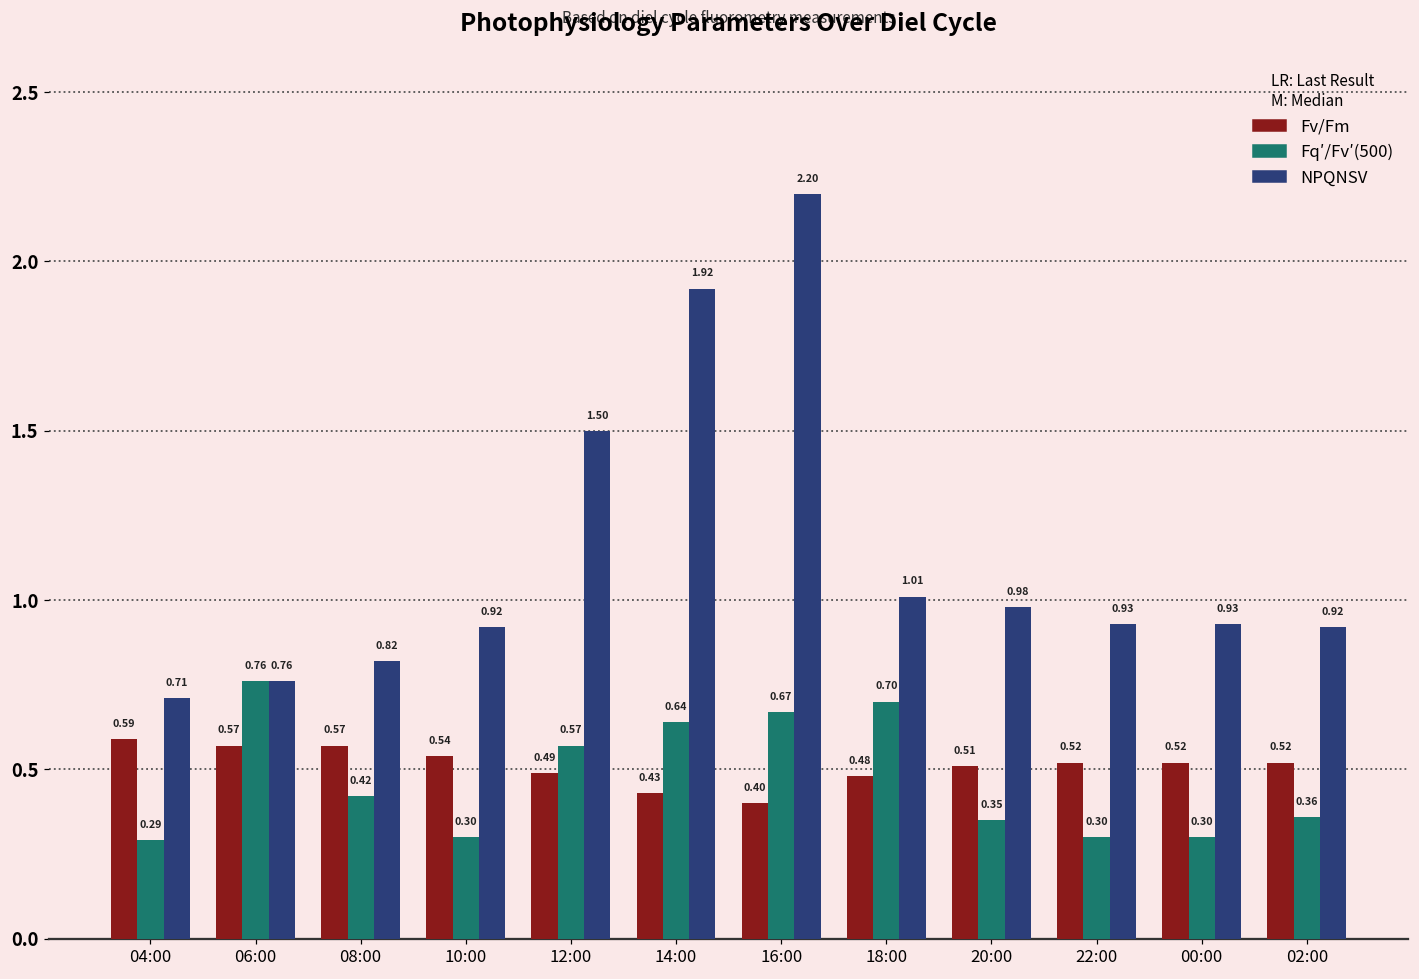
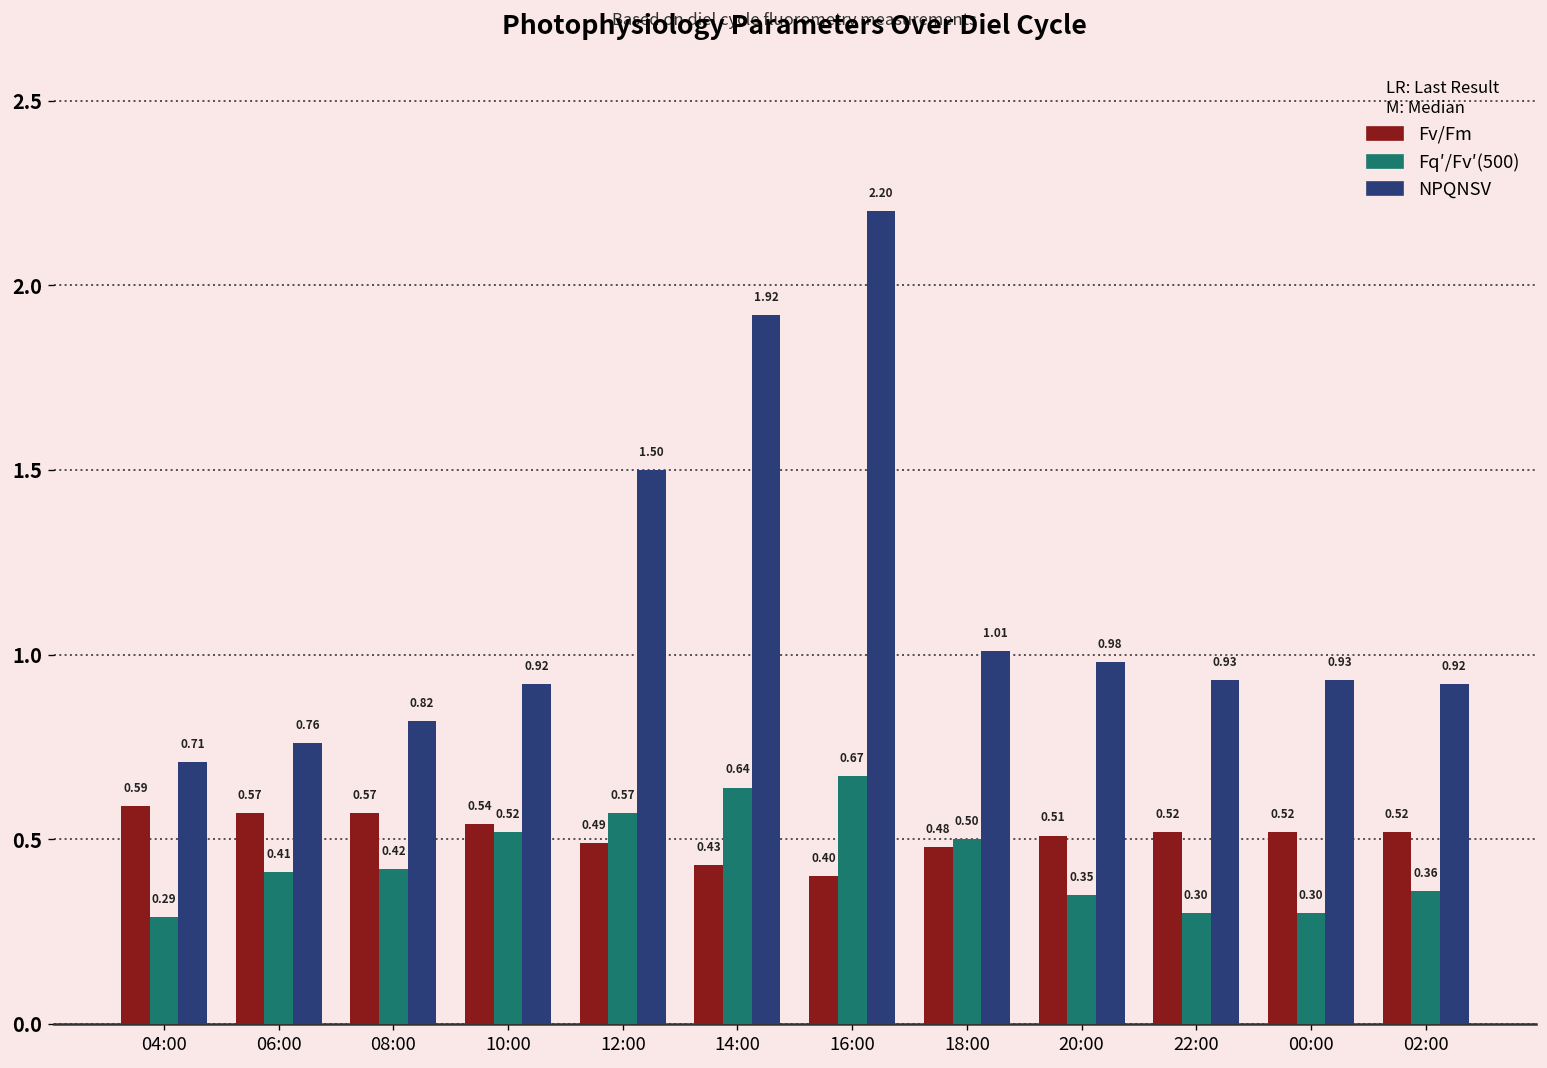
Fq′/Fv′(500), 06:00: 0.76 -> 0.41
Fq′/Fv′(500), 10:00: 0.30 -> 0.52
Fq′/Fv′(500), 18:00: 0.70 -> 0.50
